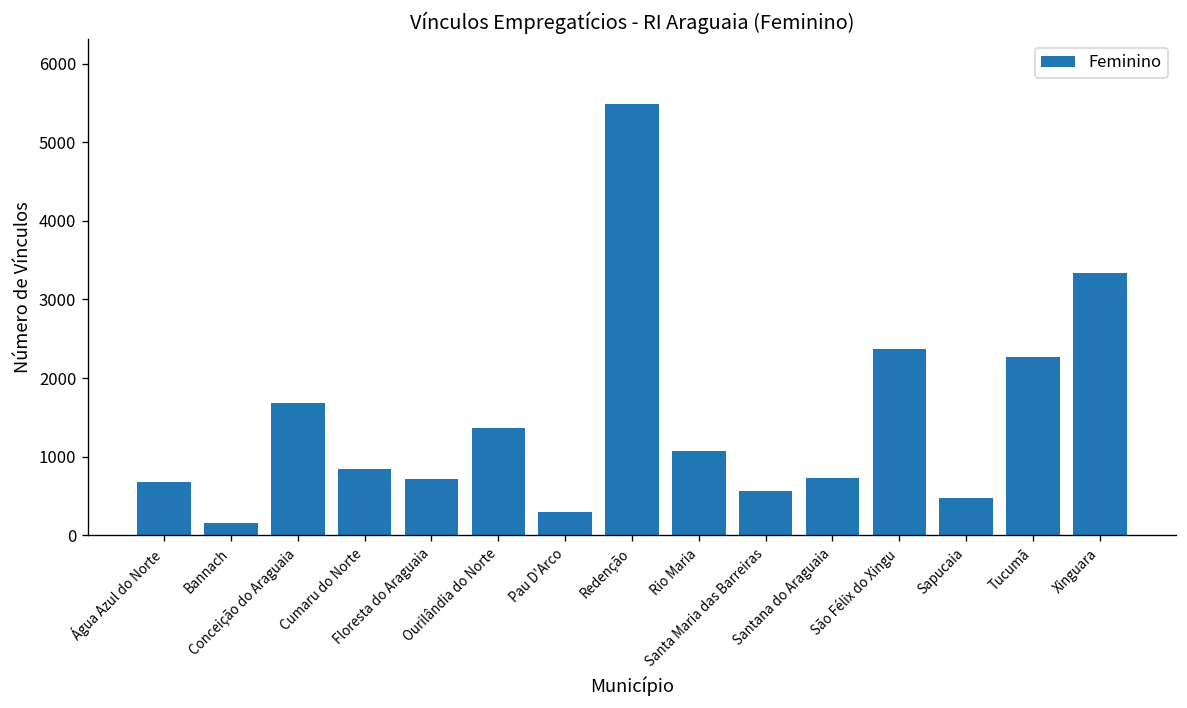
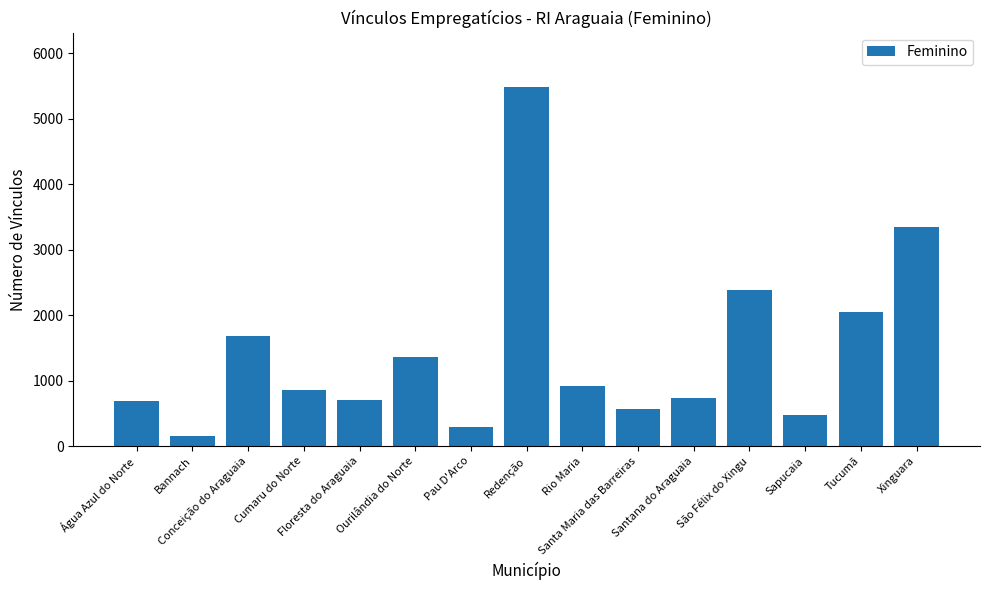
Rio Maria: 1100 -> 900
Tucumã: 2300 -> 2000
